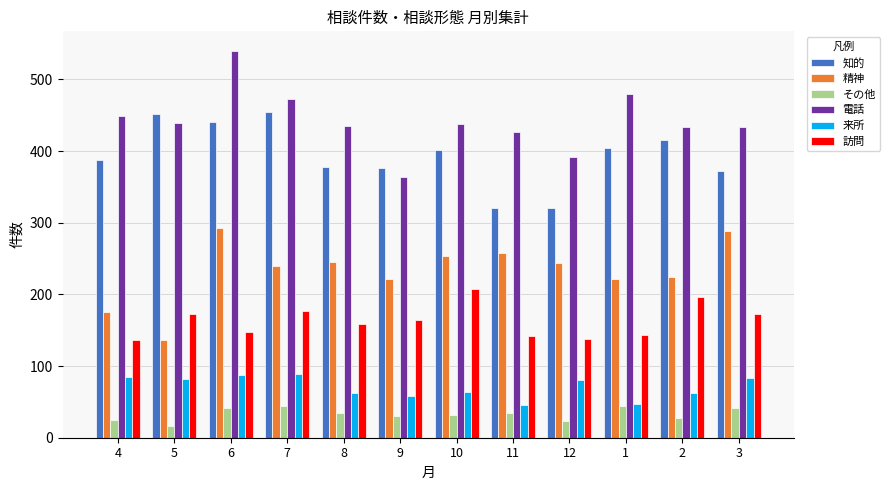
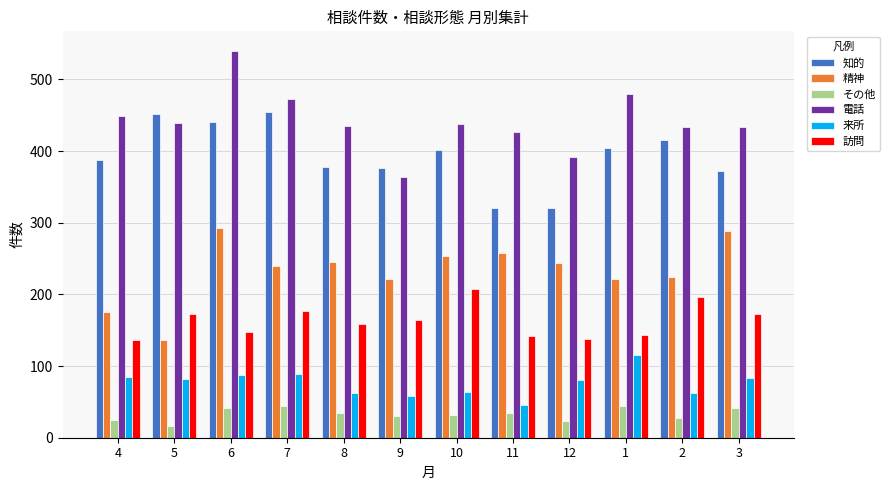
来所, 1: 50 -> 120
